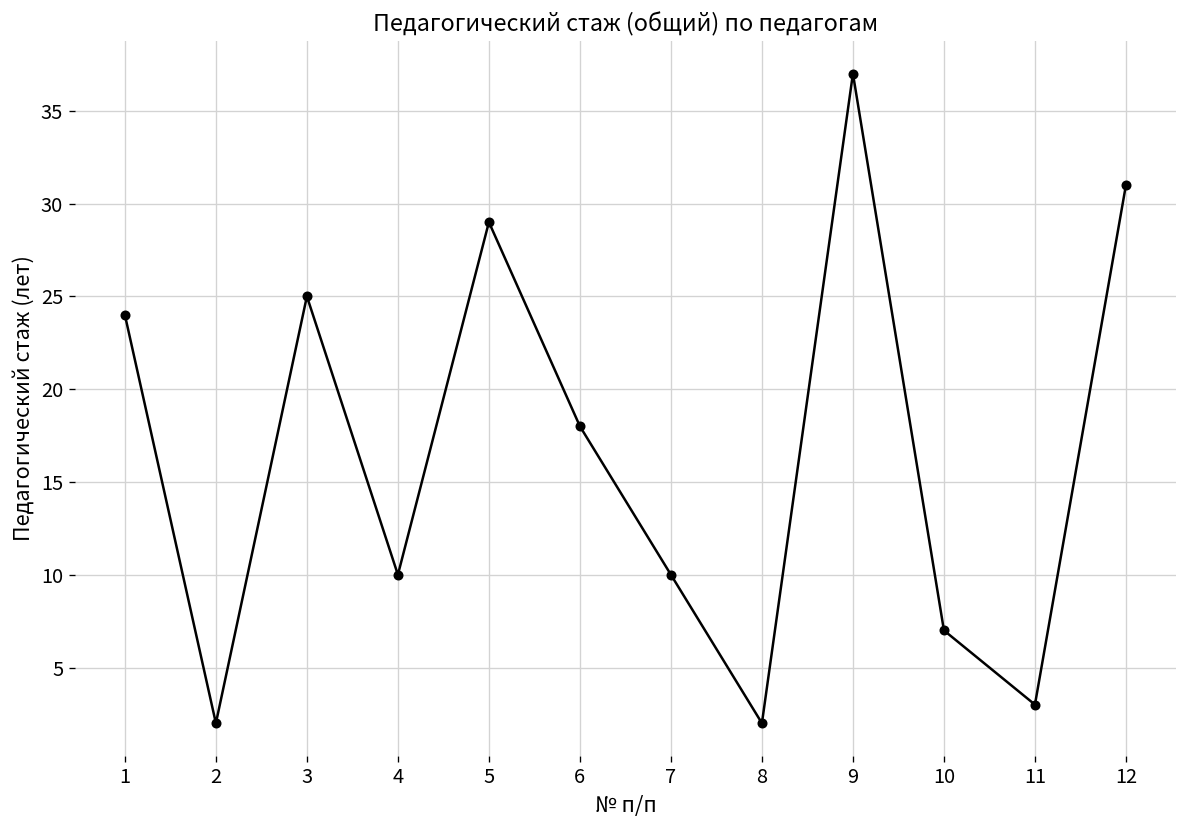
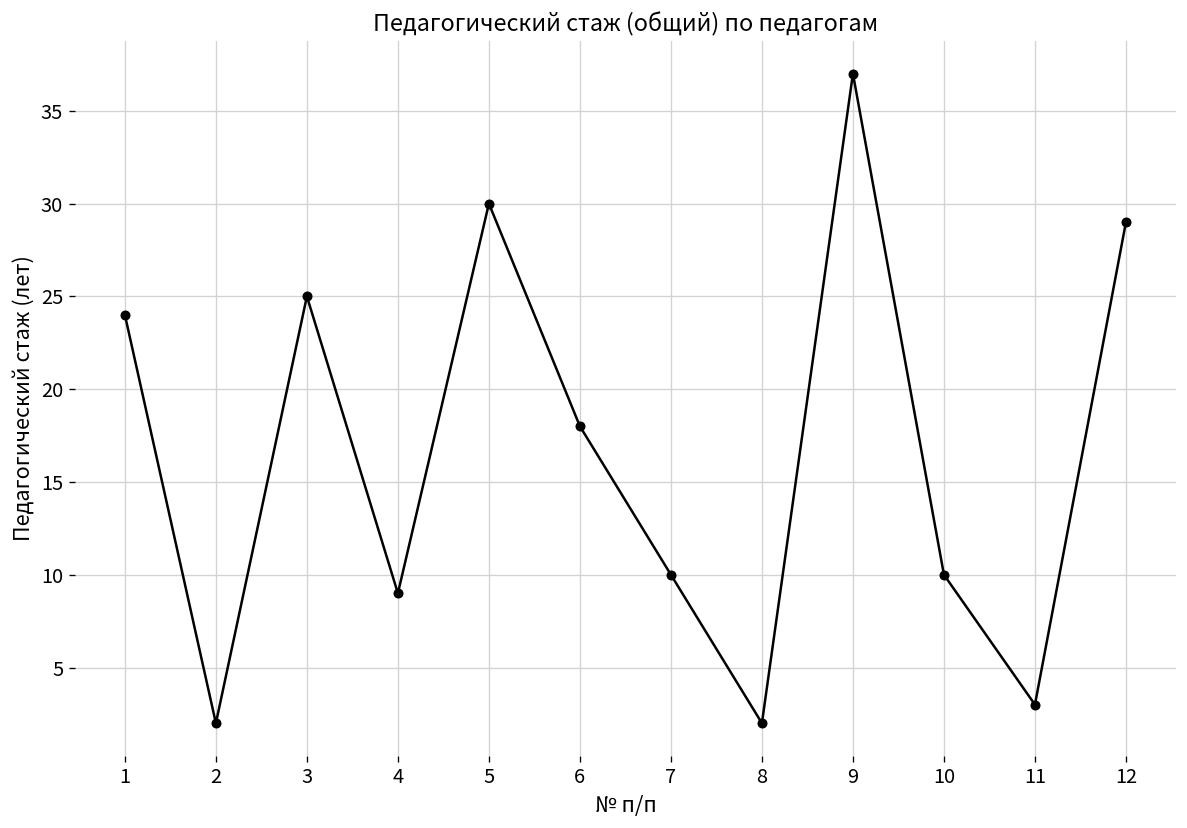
4: 10 -> 9
5: 29 -> 30
10: 7 -> 10
12: 31 -> 29
